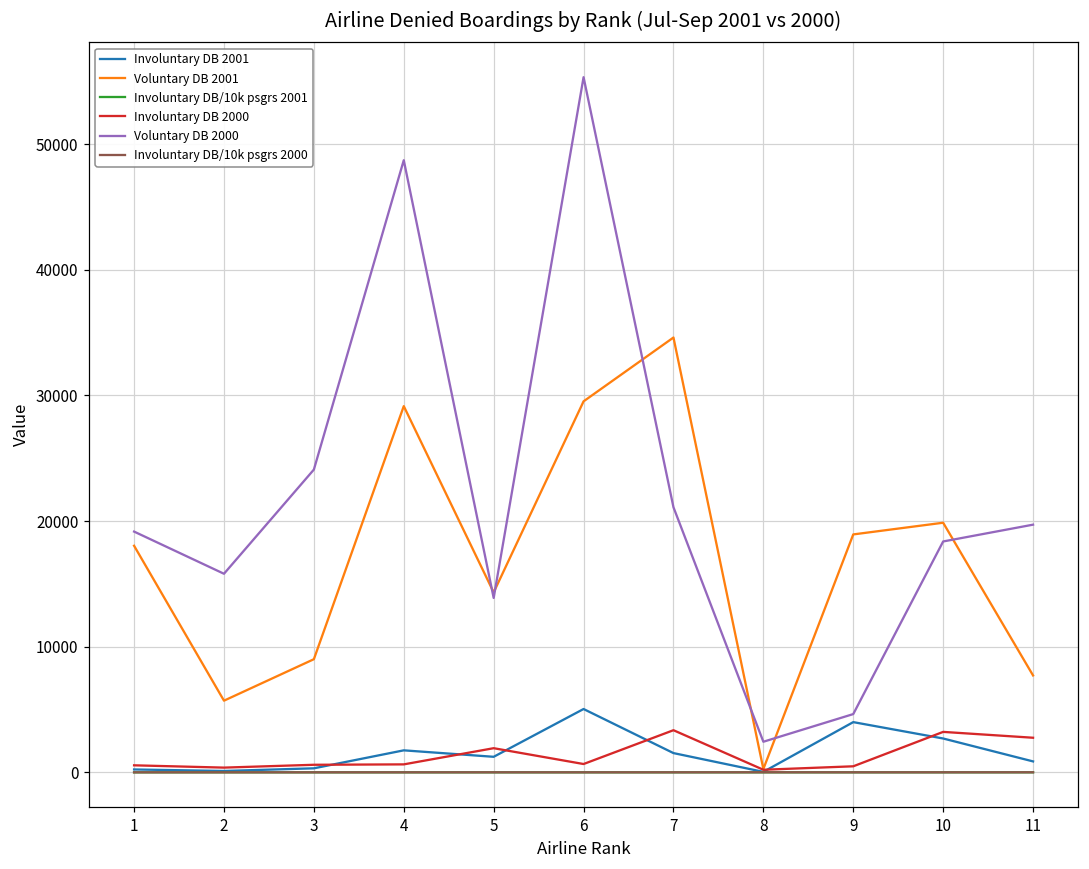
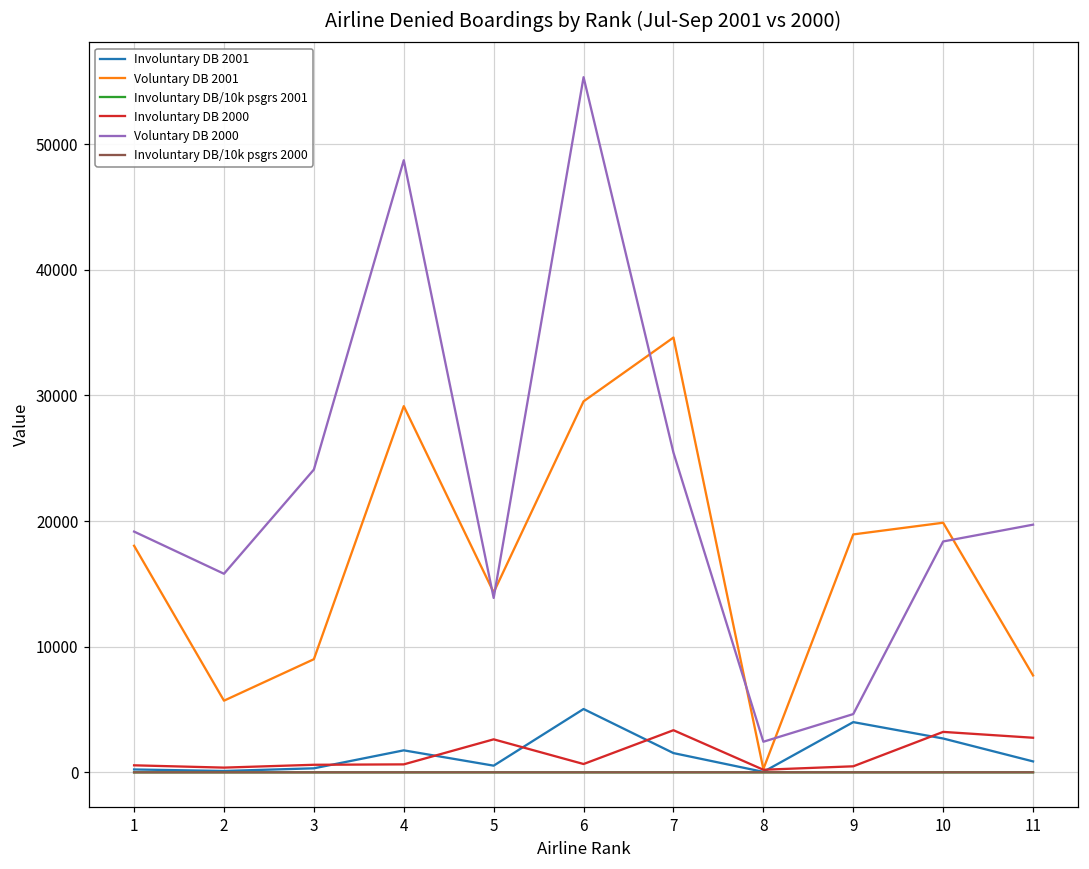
Involuntary DB 2001, 5: 1200 -> 500
Involuntary DB 2000, 5: 1900 -> 2600
Voluntary DB 2000, 7: 21100 -> 25500
